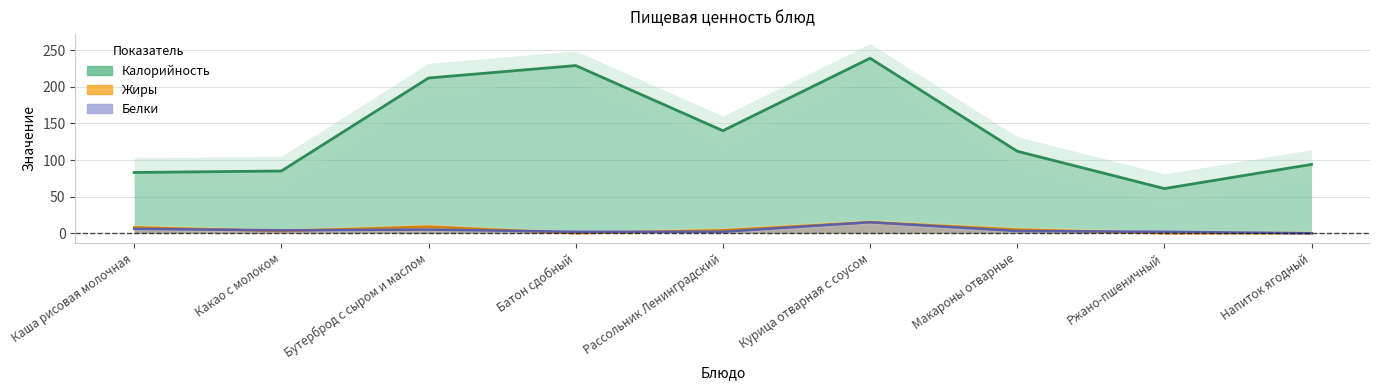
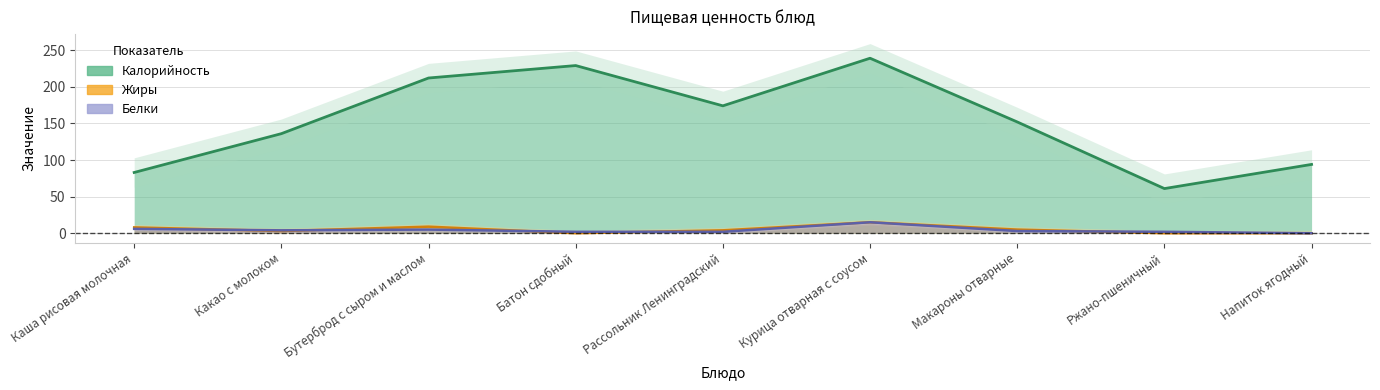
Калорийность, Какао с молоком: 90 -> 140
Калорийность, Рассольник Ленинградский: 140 -> 170
Калорийность, Макароны отварные: 110 -> 150
